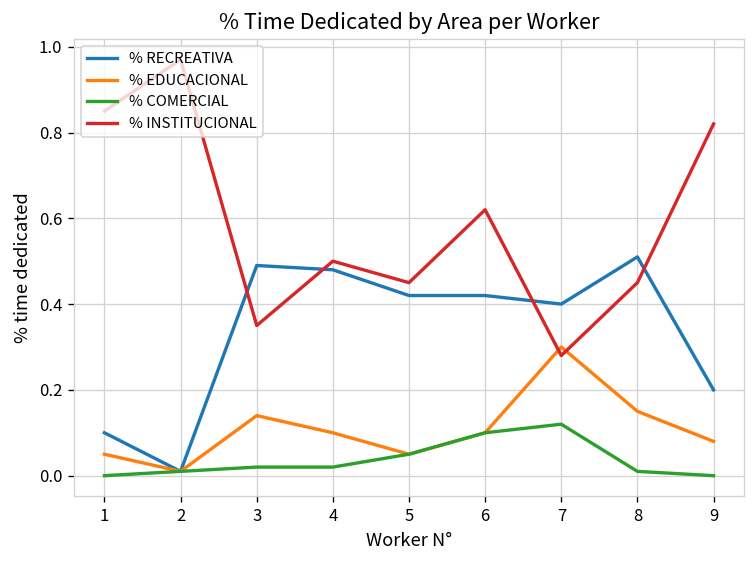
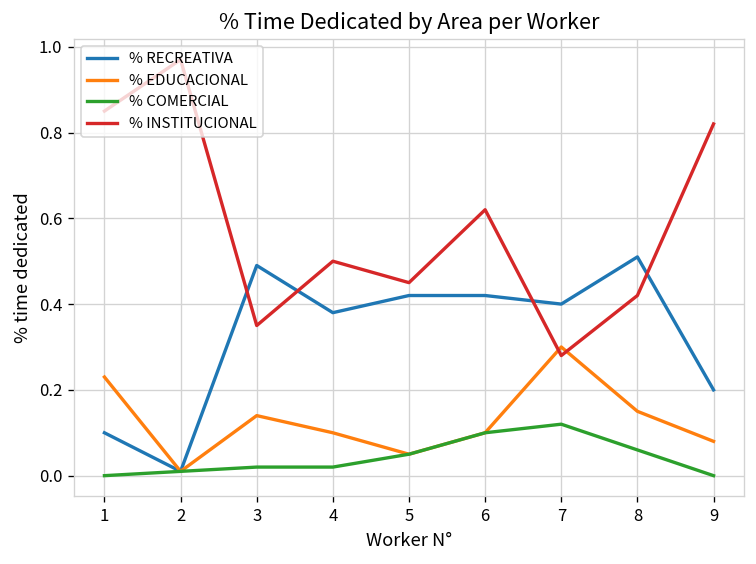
% EDUCACIONAL, 1: 0.05 -> 0.23
% RECREATIVA, 4: 0.48 -> 0.38
% COMERCIAL, 8: 0.01 -> 0.06
% INSTITUCIONAL, 8: 0.45 -> 0.42
